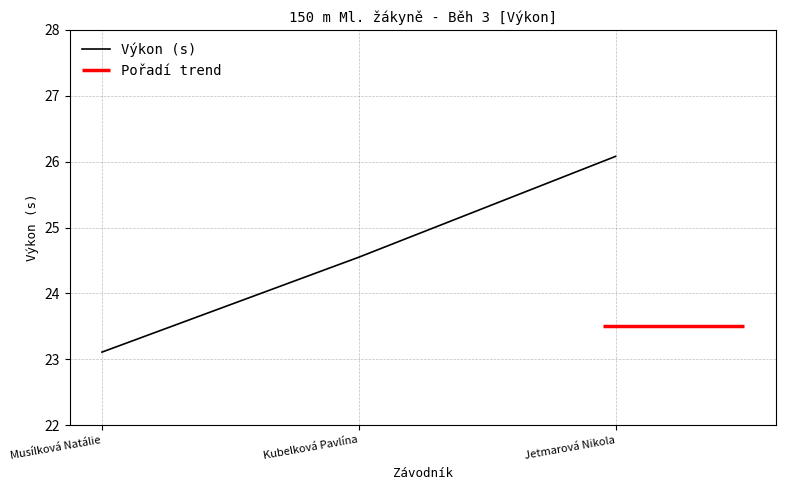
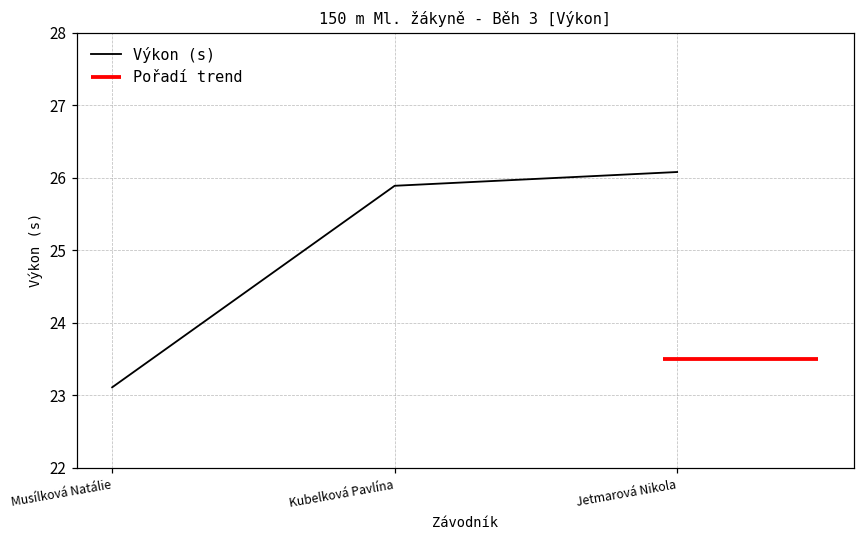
Kubelková Pavlína: 24.6 -> 25.9
